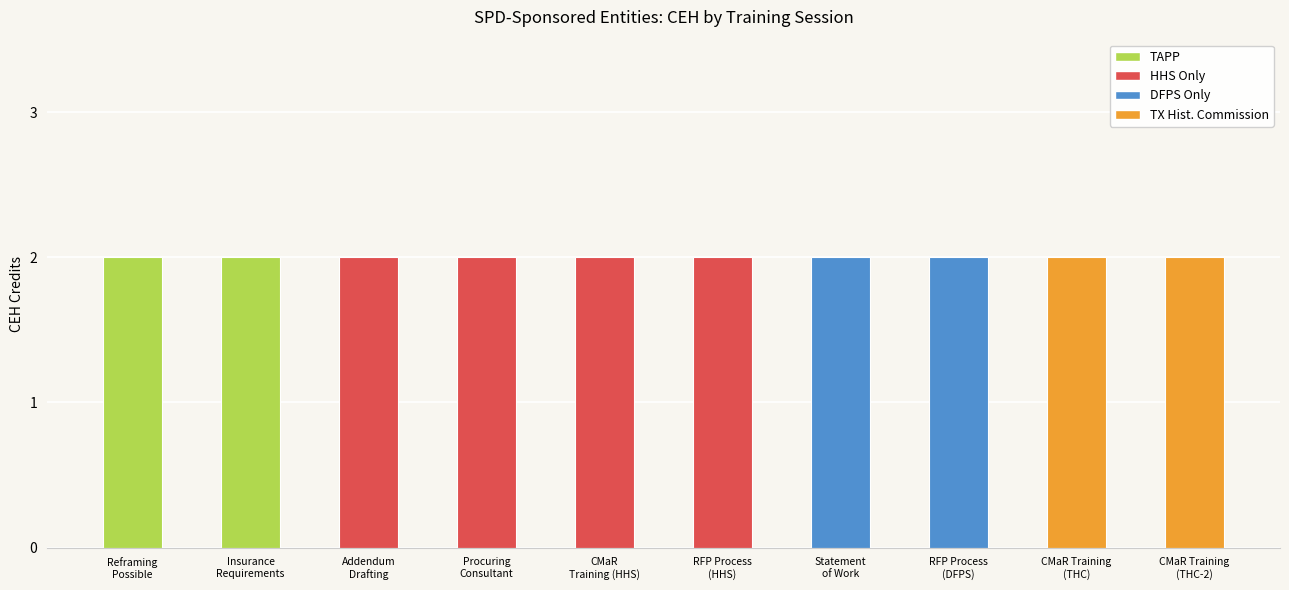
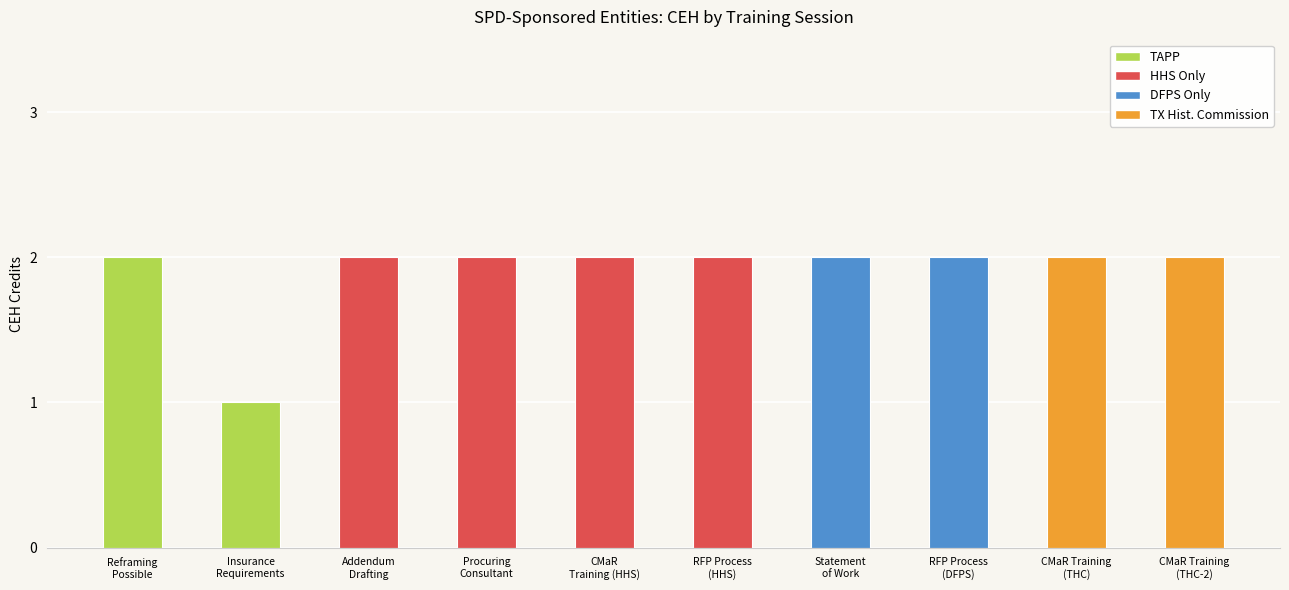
Insurance Requirements: 2 -> 1
